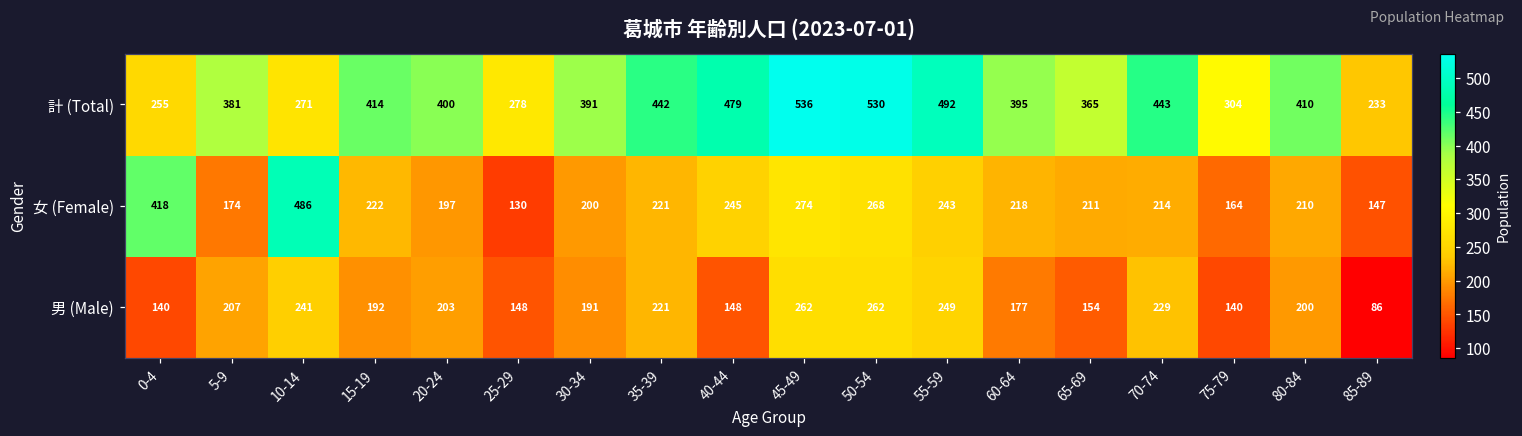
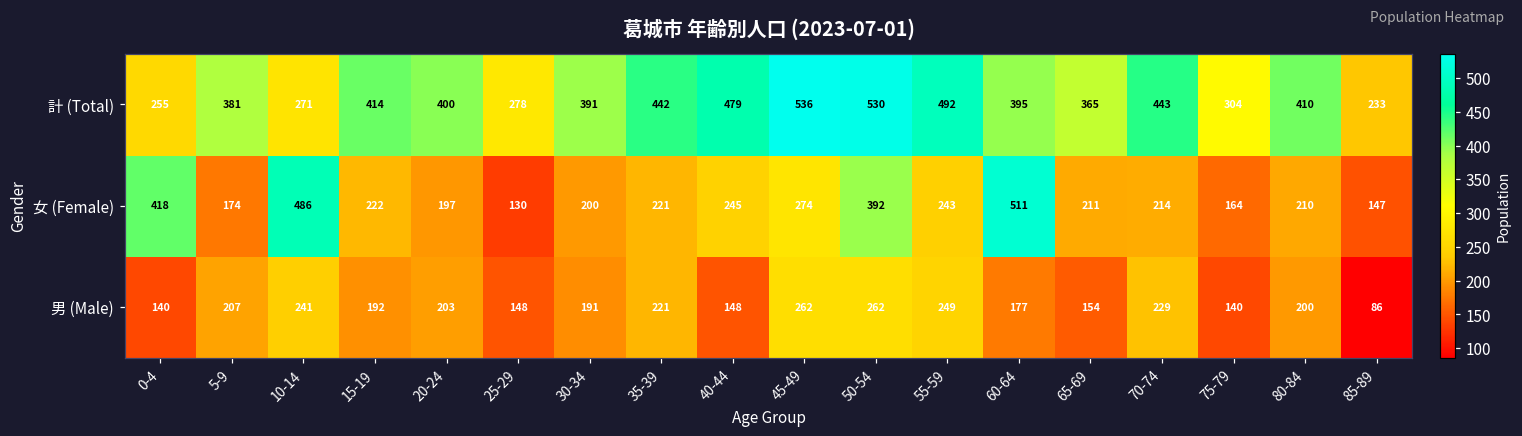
女 (Female), 50-54: 268 -> 392
女 (Female), 60-64: 218 -> 511
